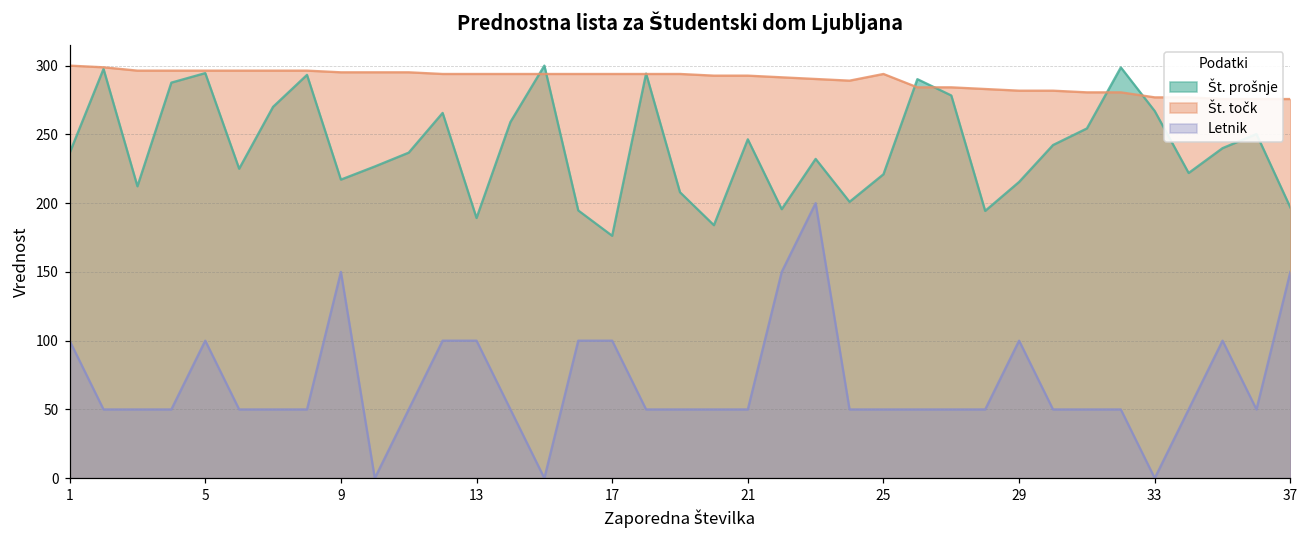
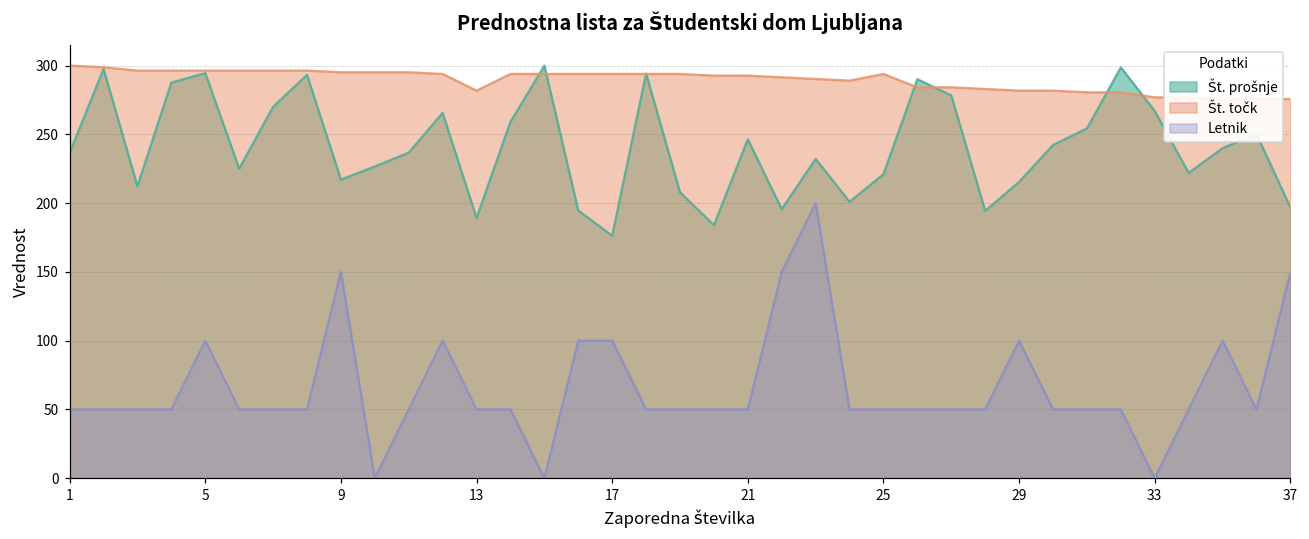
Letnik, 1: 100 -> 50
Št. točk, 13: 294 -> 282
Letnik, 13: 100 -> 50
